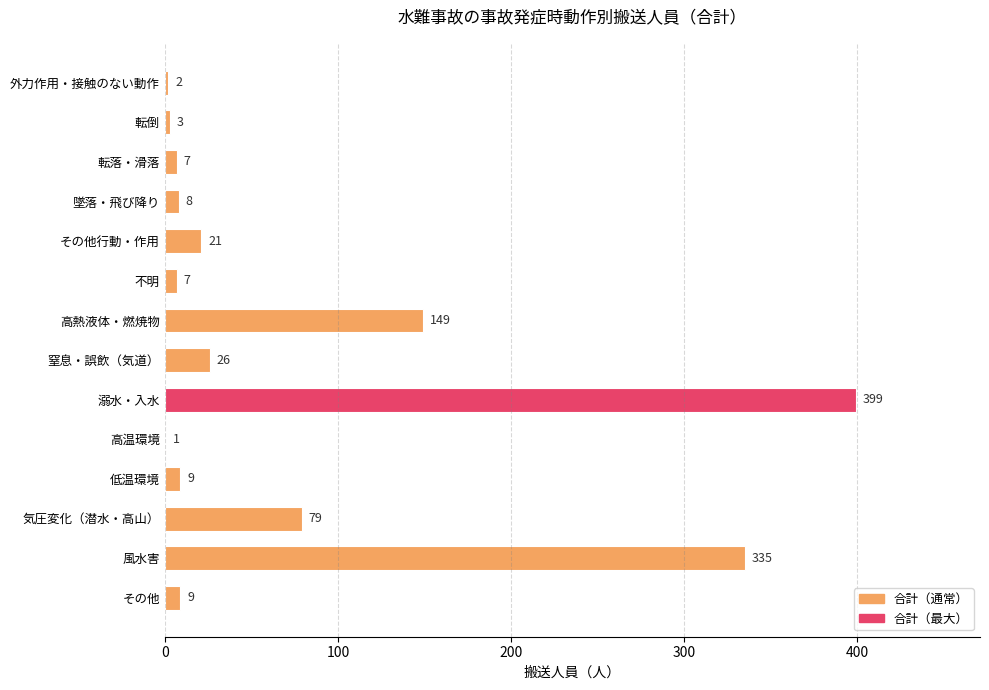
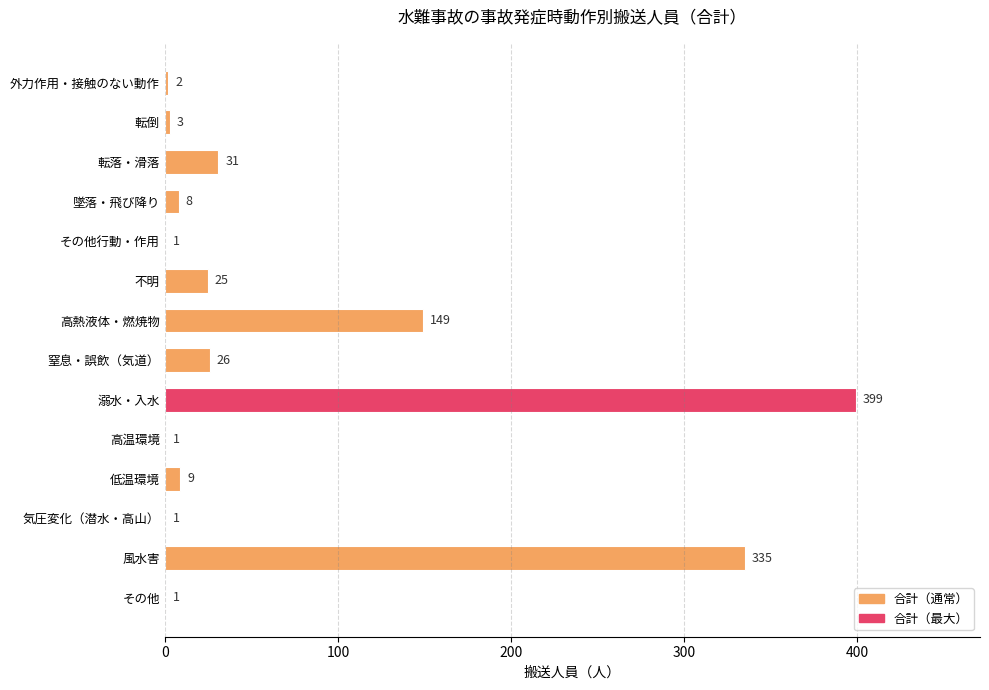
転落・滑落: 7 -> 31
その他行動・作用: 21 -> 1
不明: 7 -> 25
気圧変化（潜水・高山）: 79 -> 1
その他: 9 -> 1
